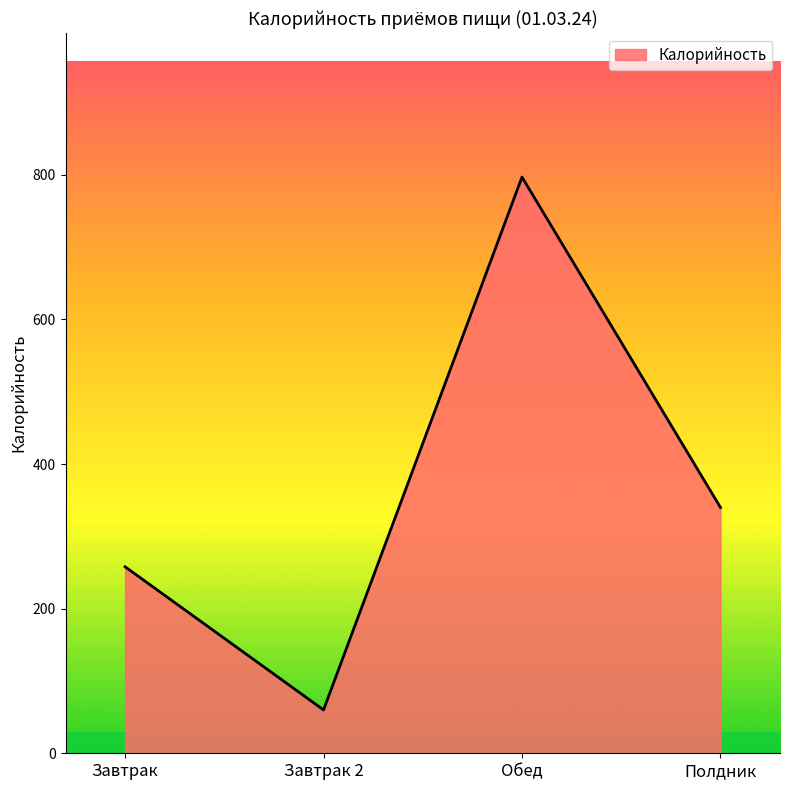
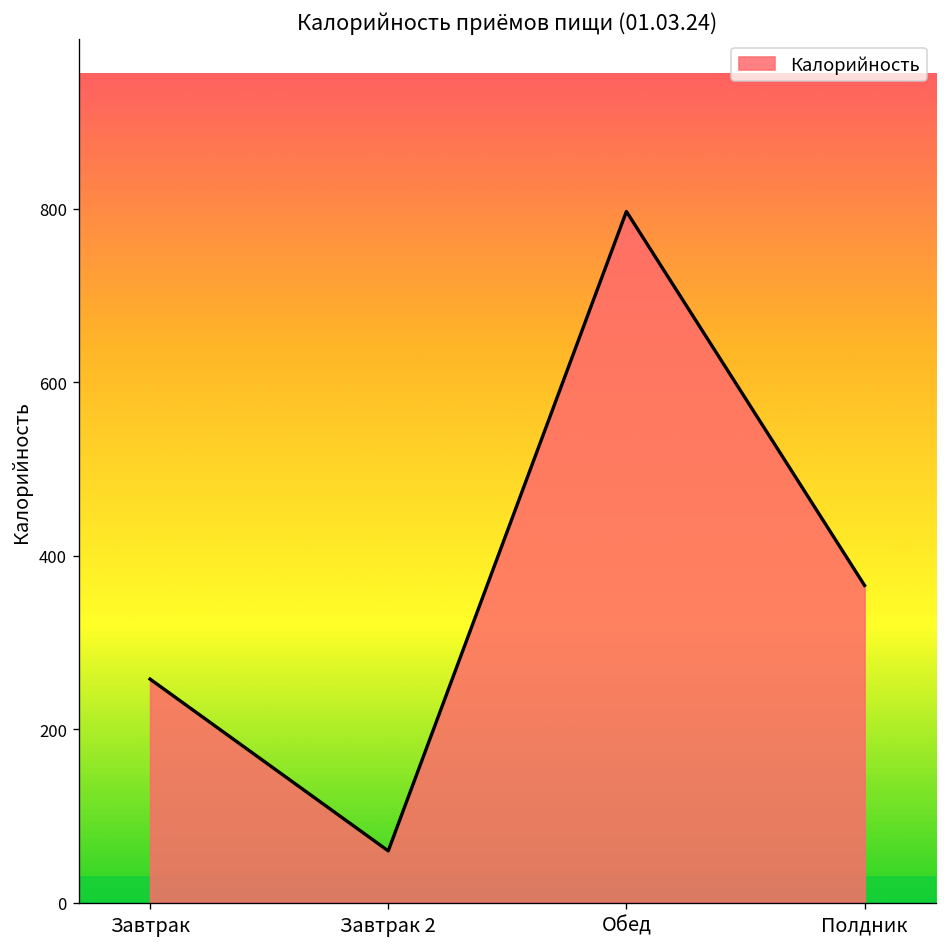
Полдник: 340 -> 370
